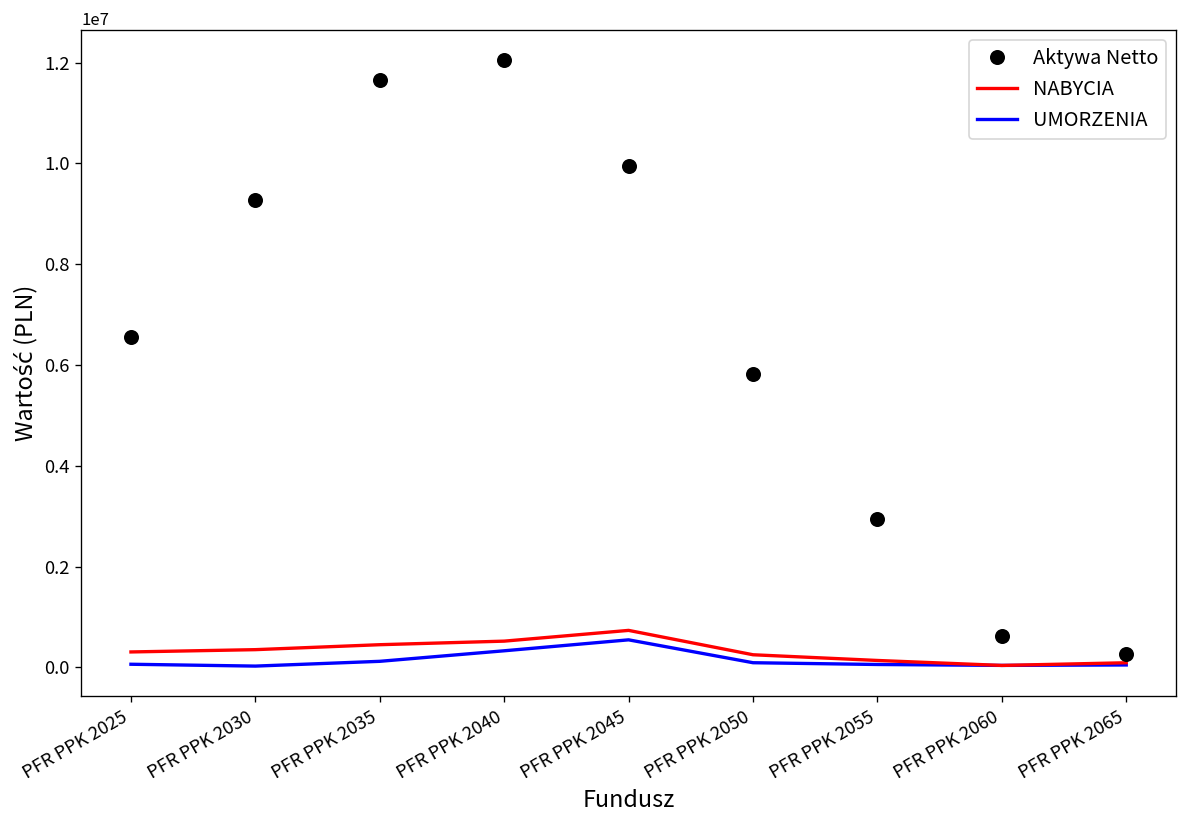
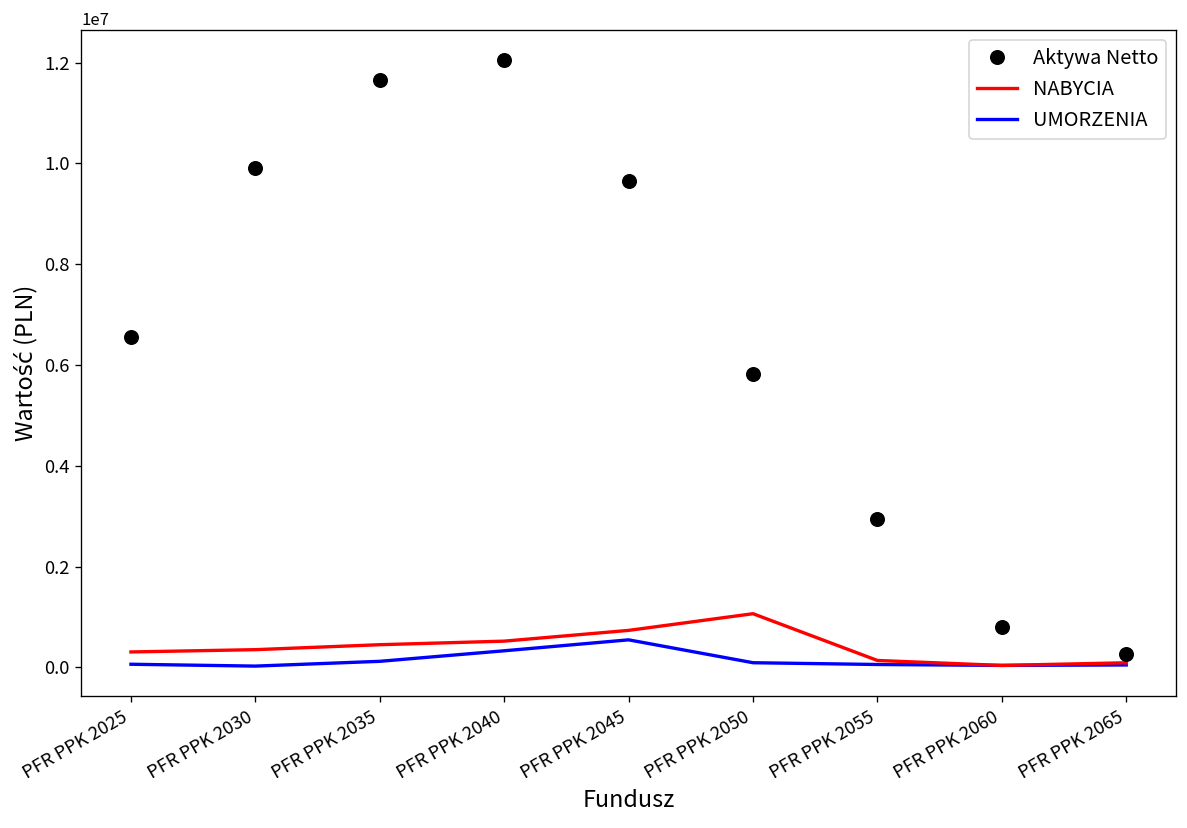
Aktywa Netto, PFR PPK 2030: 9300000 -> 9900000
Aktywa Netto, PFR PPK 2045: 9900000 -> 9700000
NABYCIA, PFR PPK 2050: 200000 -> 1100000
Aktywa Netto, PFR PPK 2060: 600000 -> 800000
